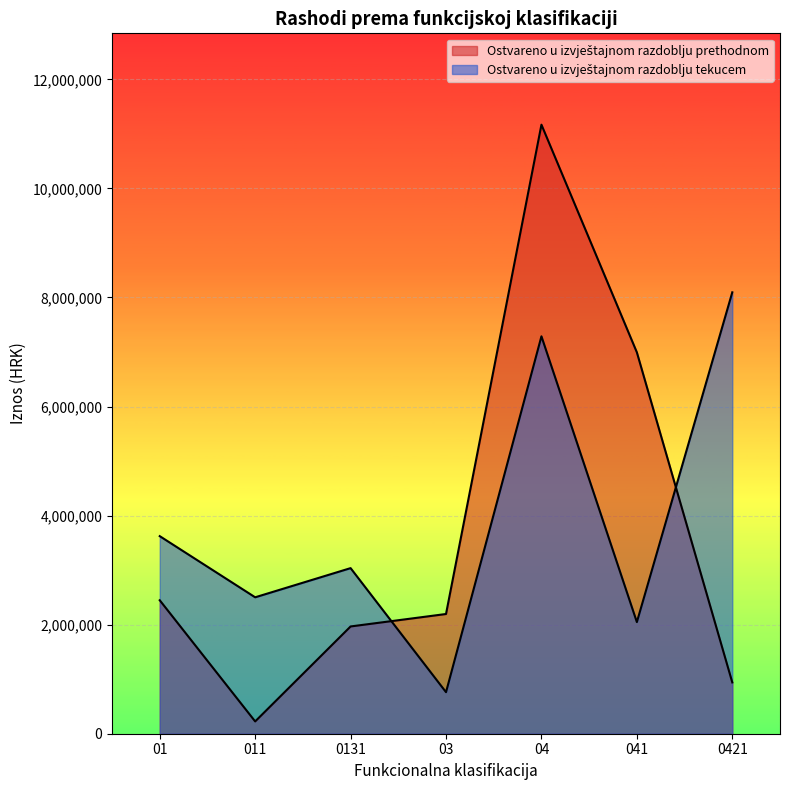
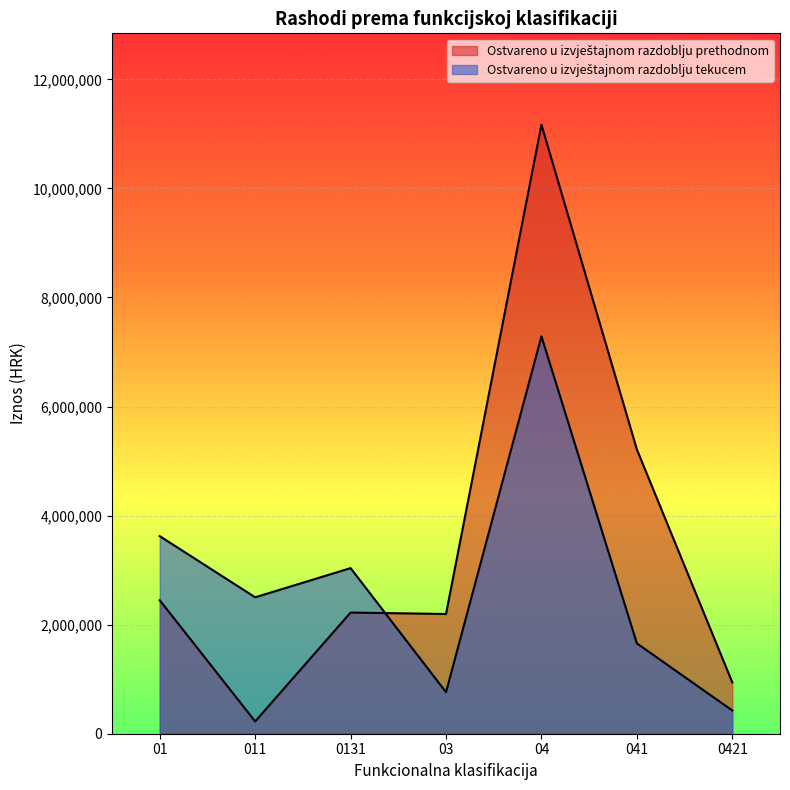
Ostvareno u izvještajnom razdoblju prethodnom, 0131: 2,000,000 -> 2,200,000
Ostvareno u izvještajnom razdoblju prethodnom, 041: 7,000,000 -> 5,200,000
Ostvareno u izvještajnom razdoblju tekucem, 041: 2,000,000 -> 1,700,000
Ostvareno u izvještajnom razdoblju tekucem, 0421: 8,100,000 -> 400,000
